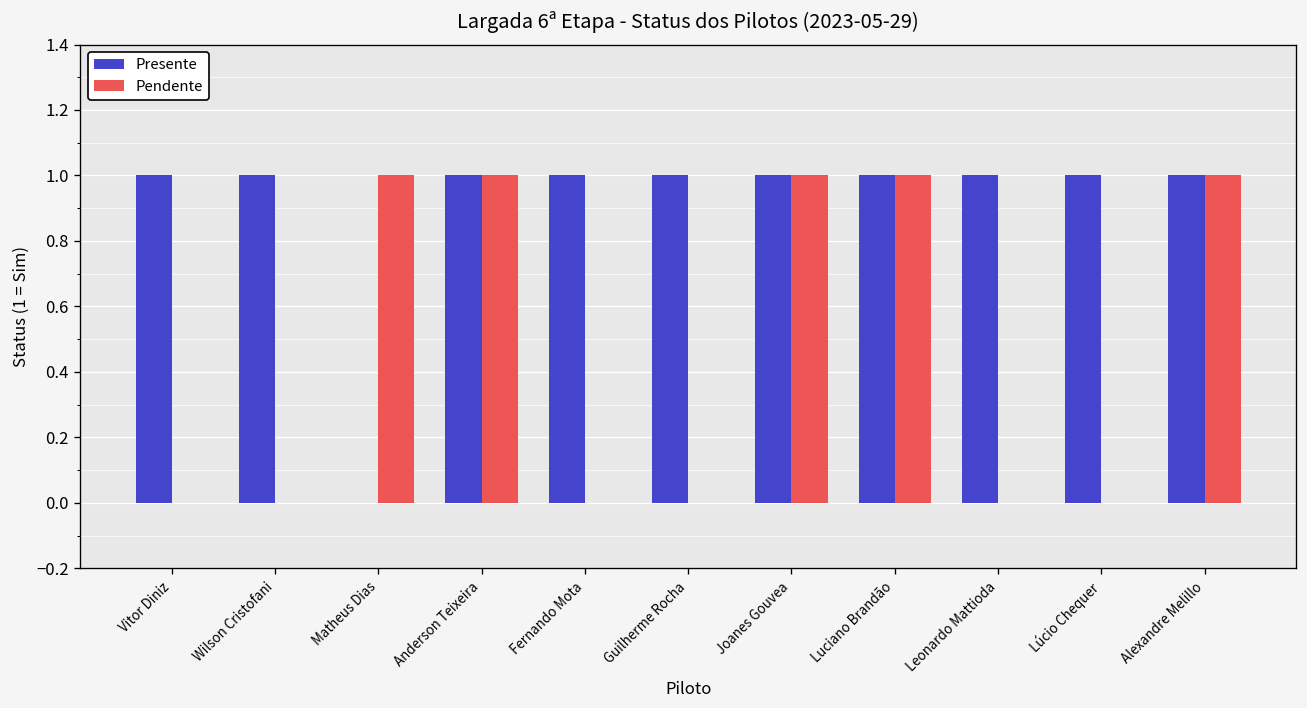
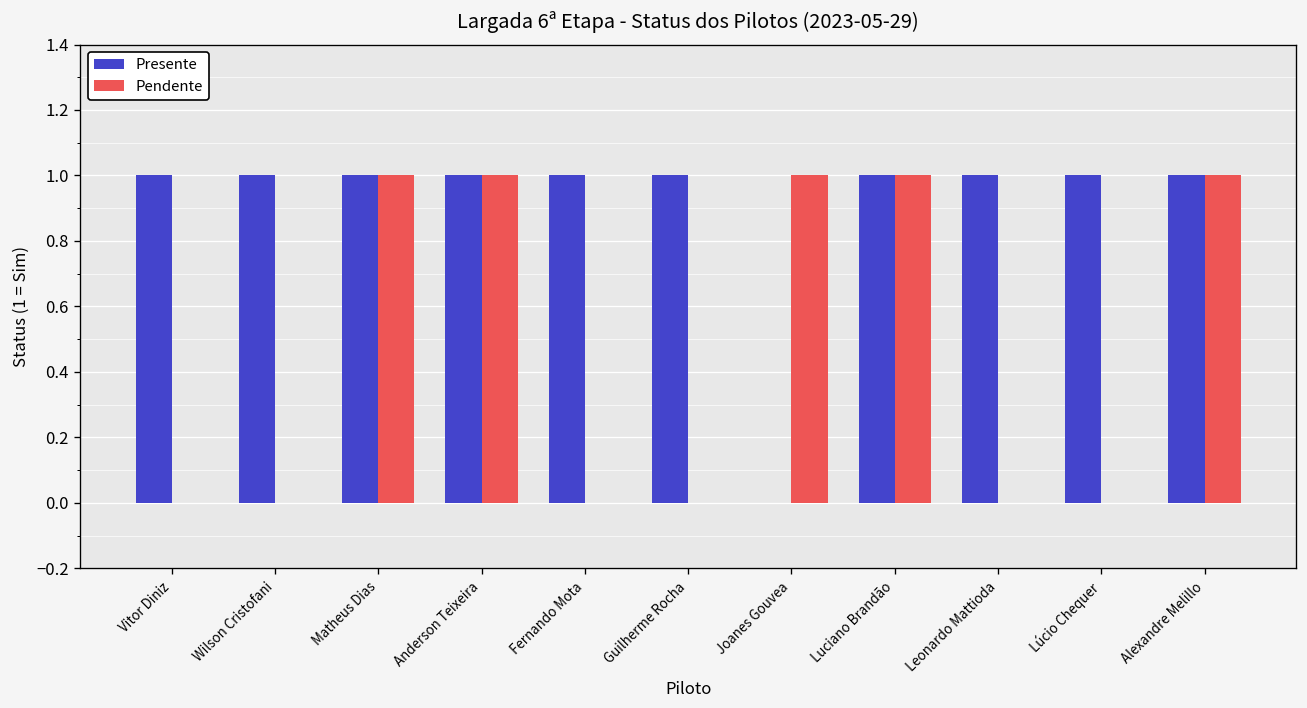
Presente, Matheus Dias: 0 -> 1
Presente, Joanes Gouvea: 1 -> 0
